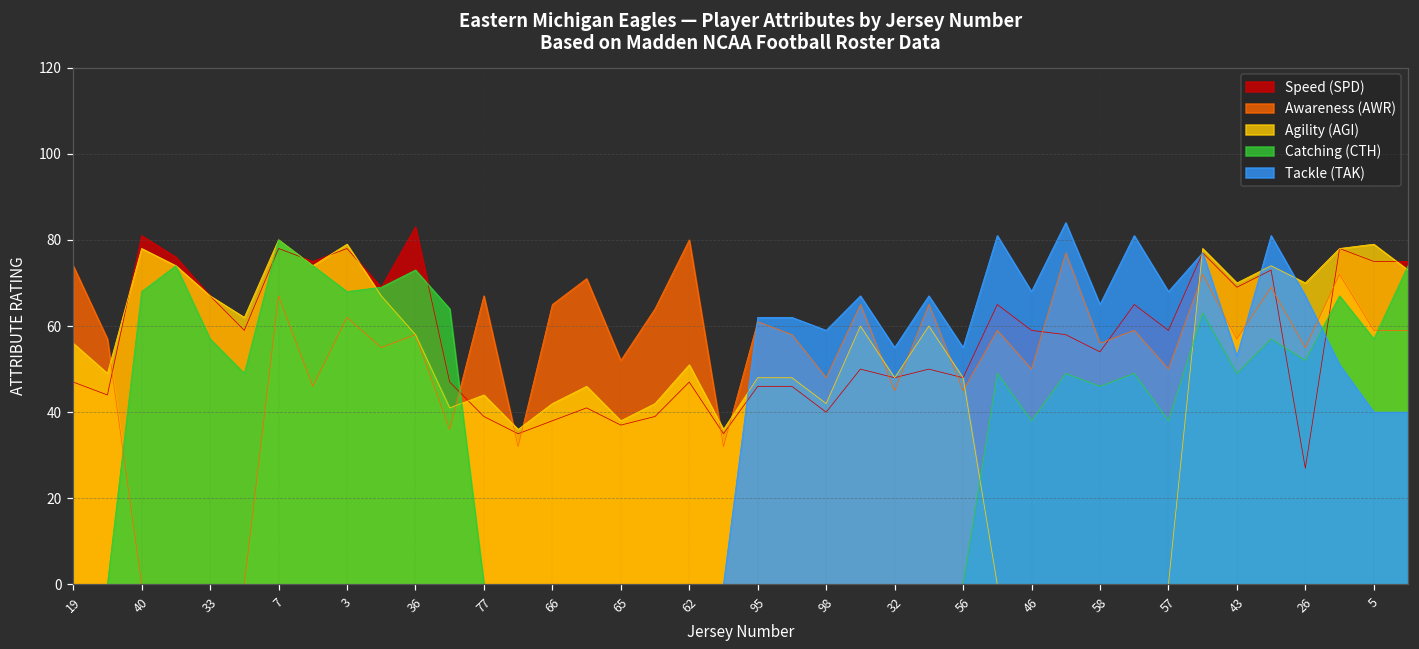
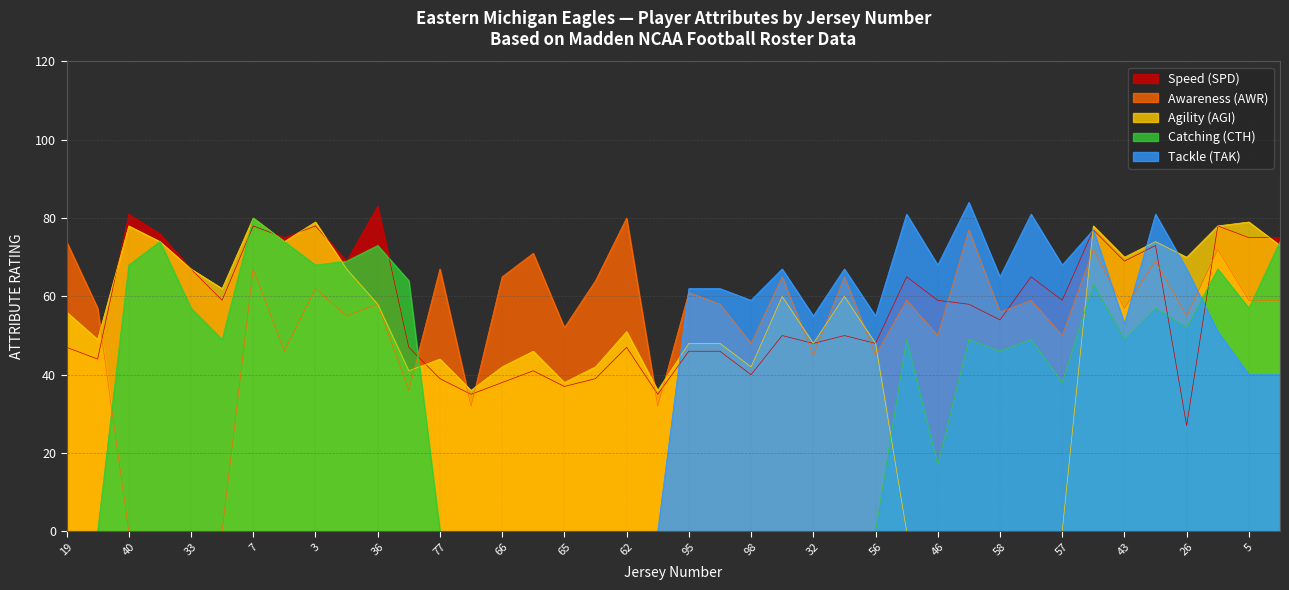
Catching (CTH), 46: 38 -> 17
